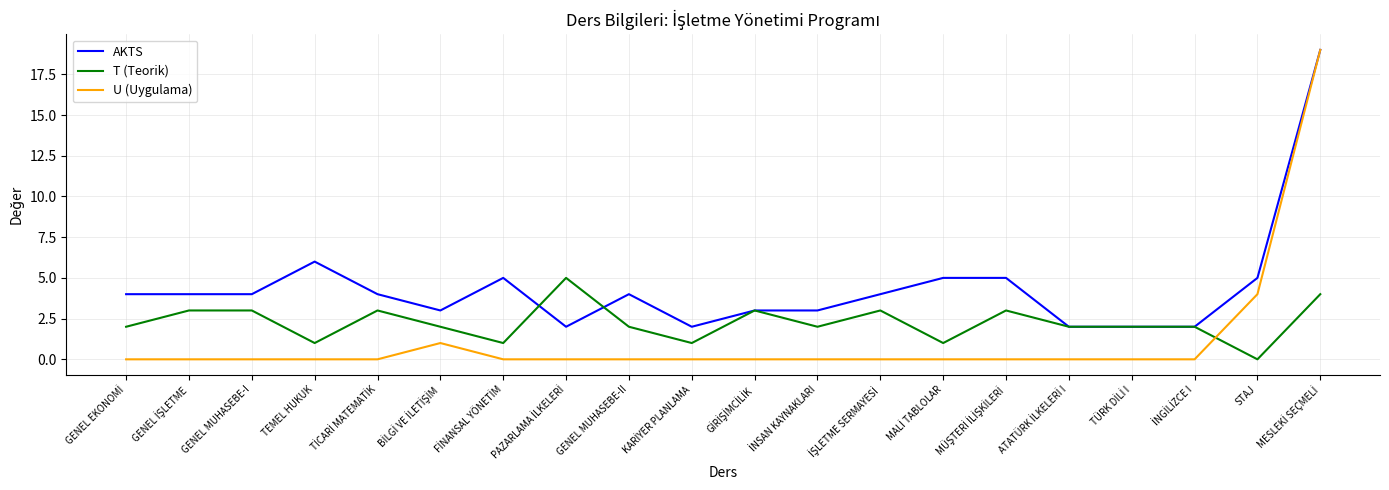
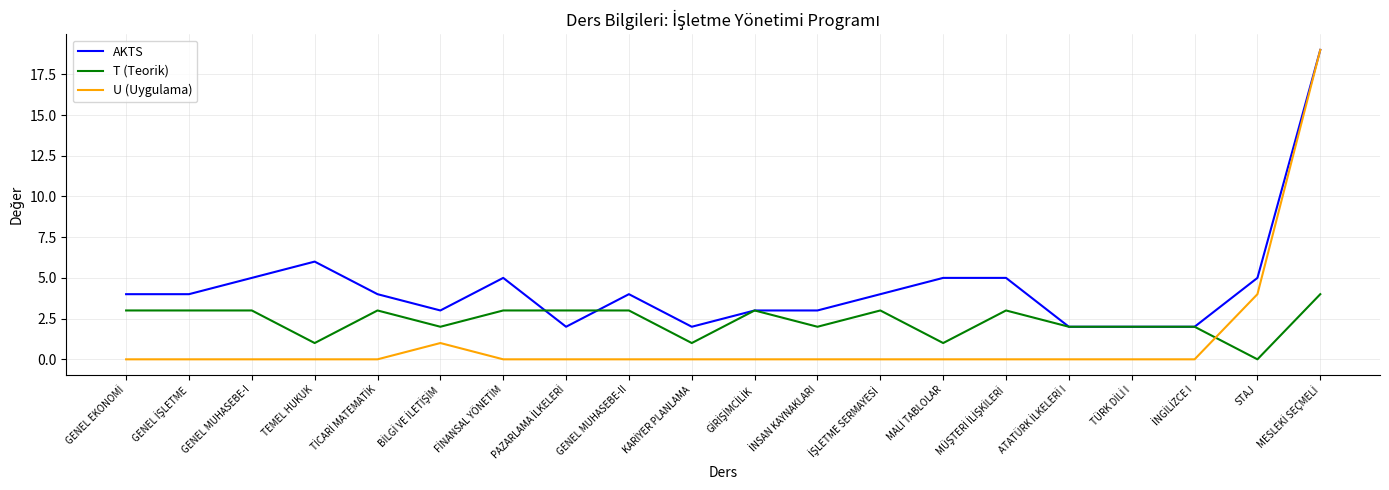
T (Teorik), GENEL EKONOMİ: 2 -> 3
AKTS, GENEL MUHASEBE-I: 4 -> 5
T (Teorik), FİNANSAL YÖNETİM: 1 -> 3
T (Teorik), PAZARLAMA İLKELERİ: 5 -> 3
T (Teorik), GENEL MUHASEBE-II: 2 -> 3
